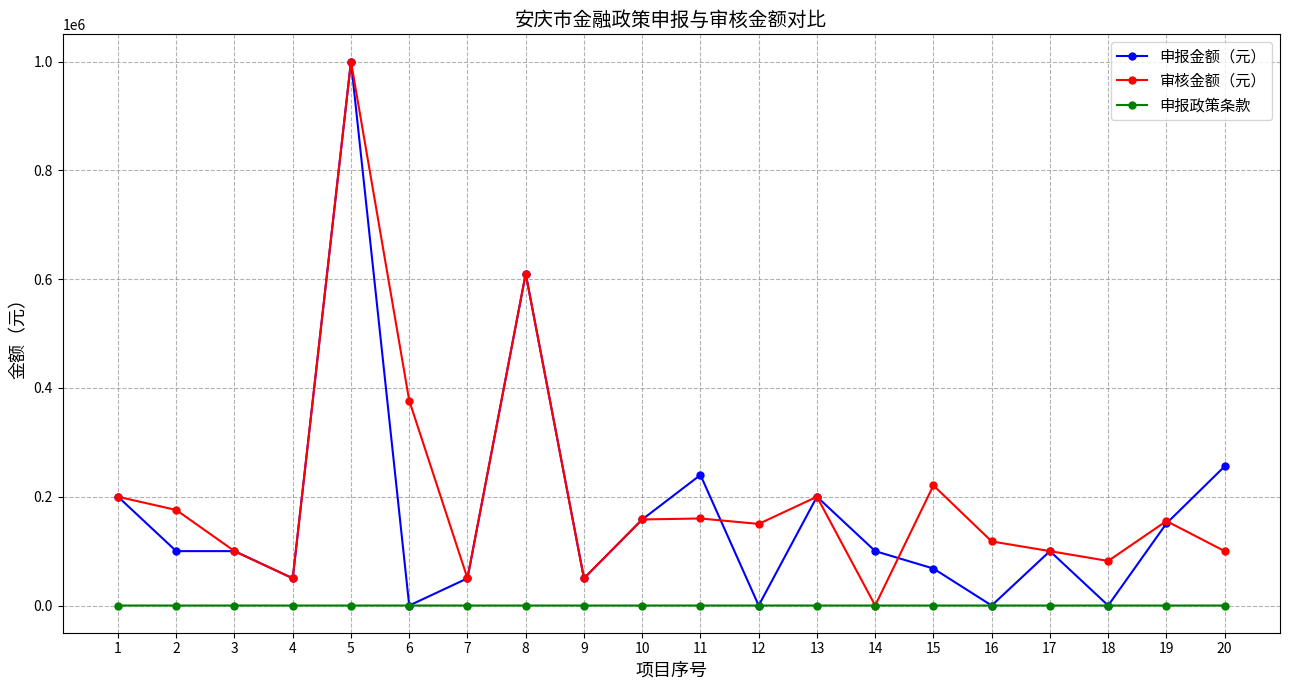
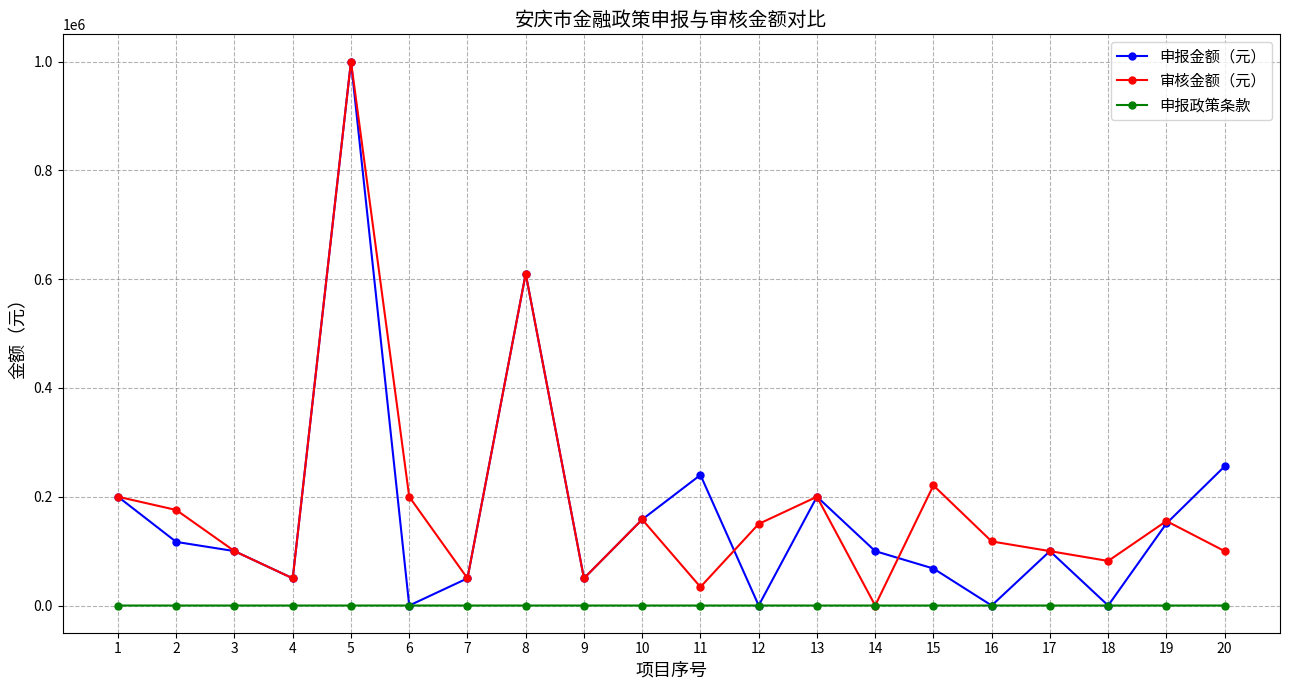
申报金额（元）, 2: 100000 -> 120000
审核金额（元）, 6: 380000 -> 200000
审核金额（元）, 11: 160000 -> 30000
